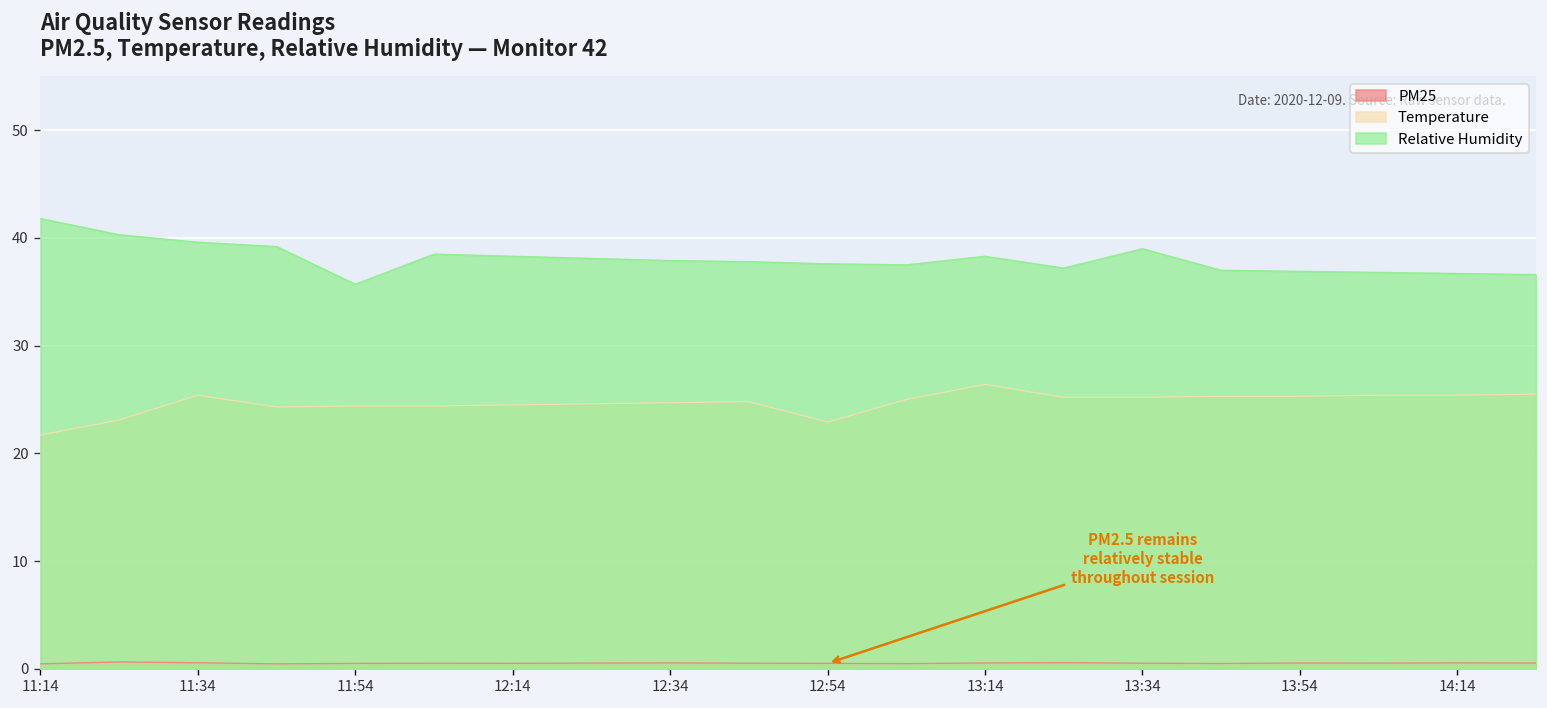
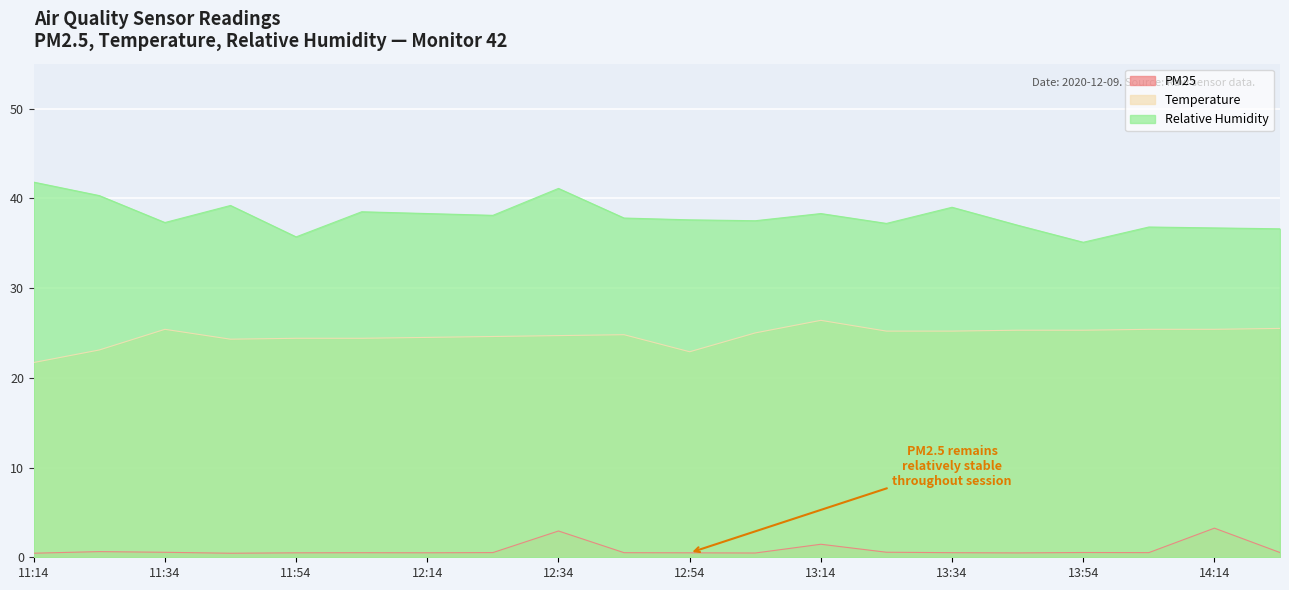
Relative Humidity, 11:34: 40 -> 37
PM25, 12:34: 1 -> 3
Relative Humidity, 12:34: 38 -> 41
PM25, 13:14: 0.5 -> 1.5
Relative Humidity, 13:54: 37 -> 35
PM25, 14:14: 1 -> 3
